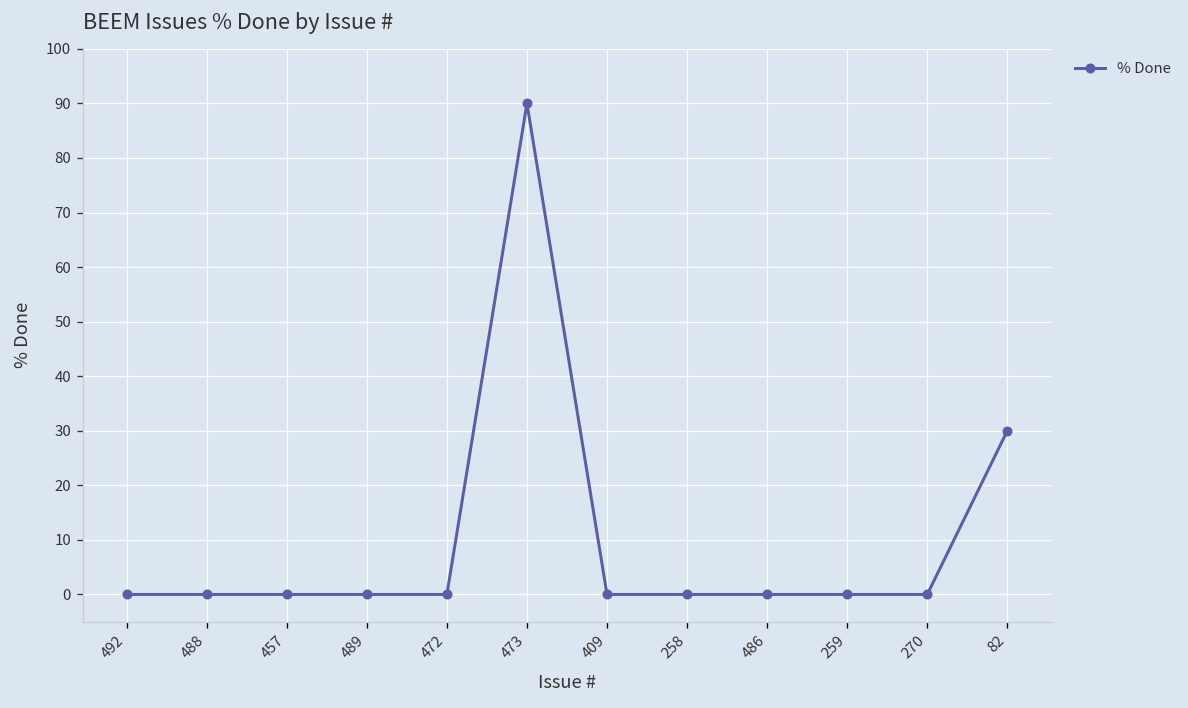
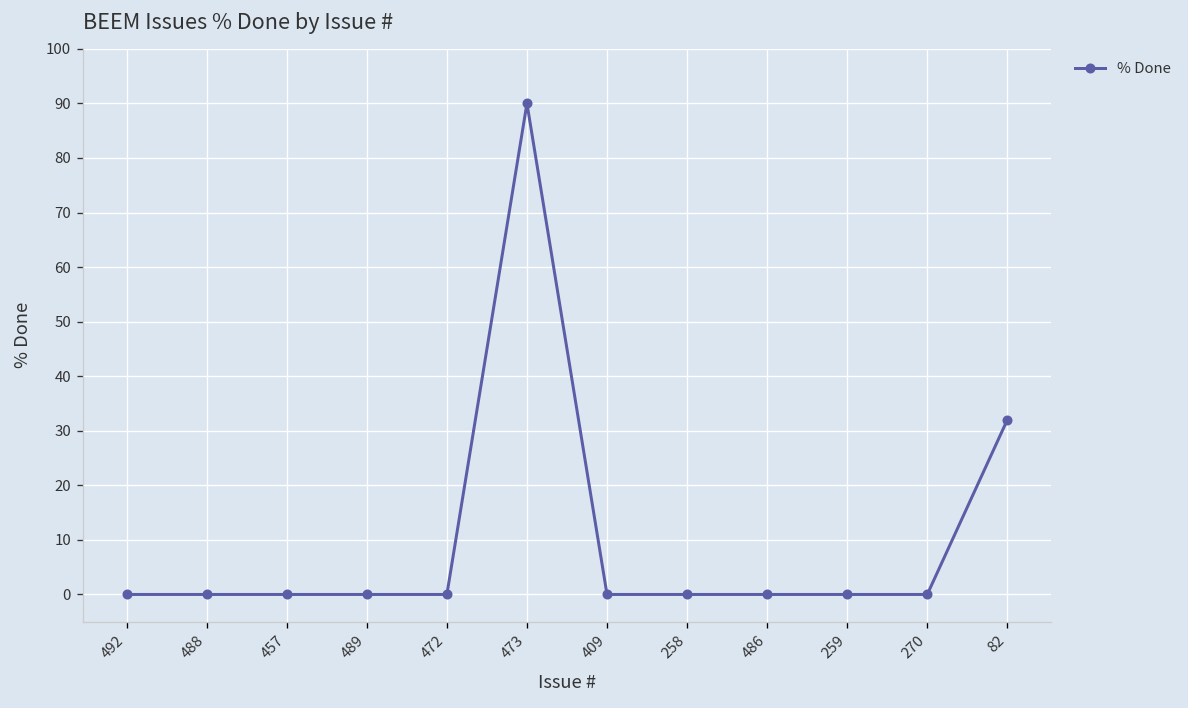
82: 30 -> 32
